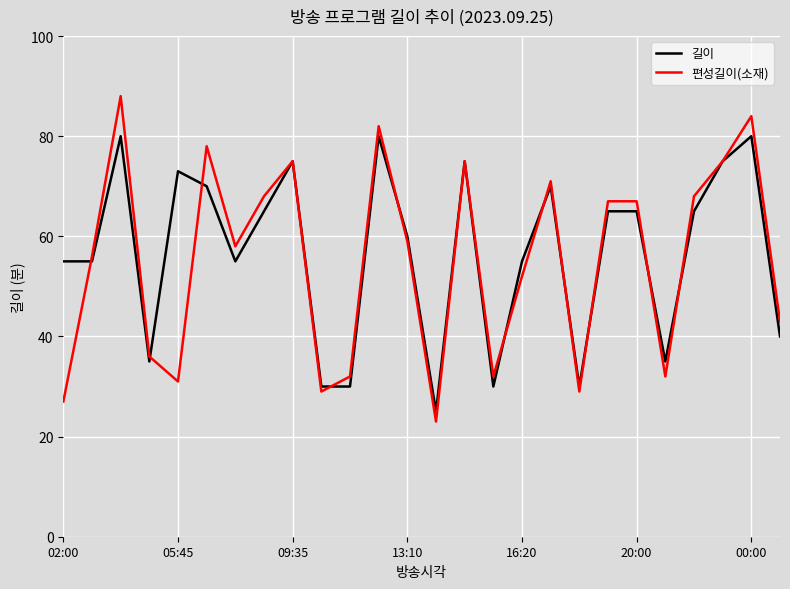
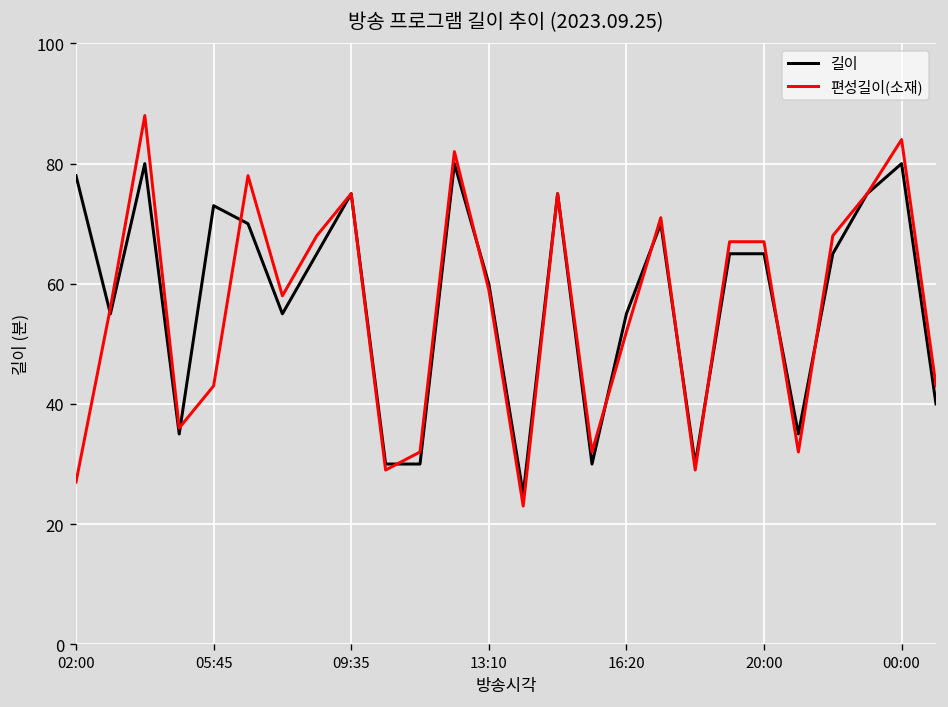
길이, 02:00: 55 -> 78
편성길이(소재), 05:45: 31 -> 43
